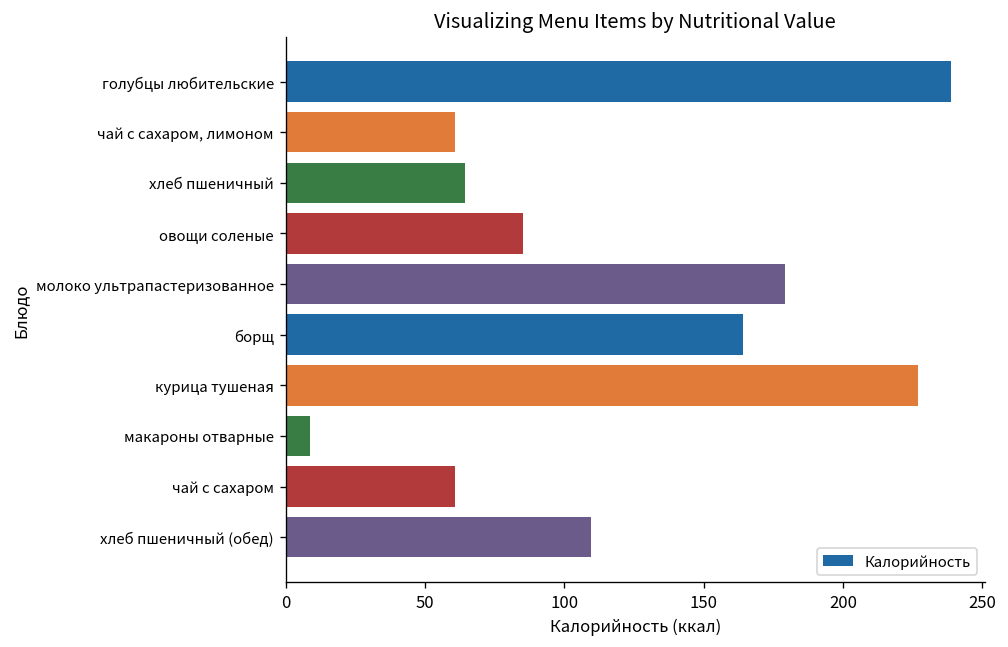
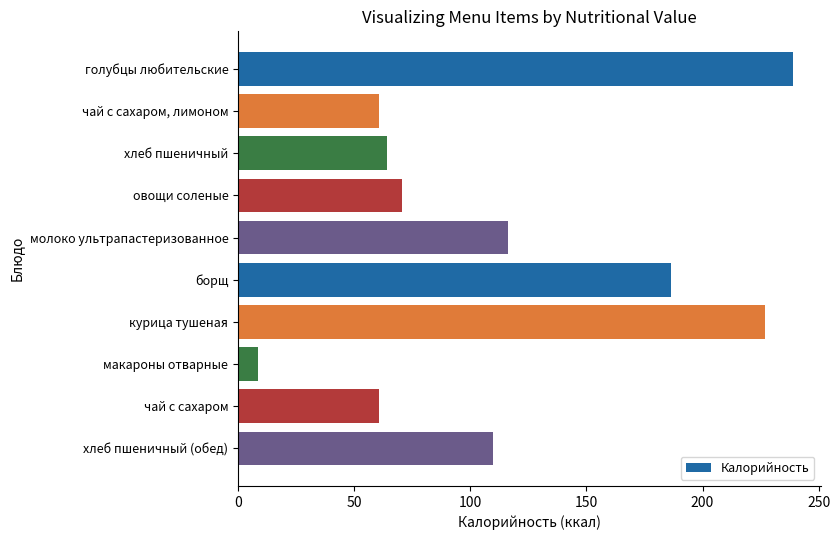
овощи соленые: 85 -> 71
молоко ультрапастеризованное: 179 -> 116
борщ: 164 -> 187
